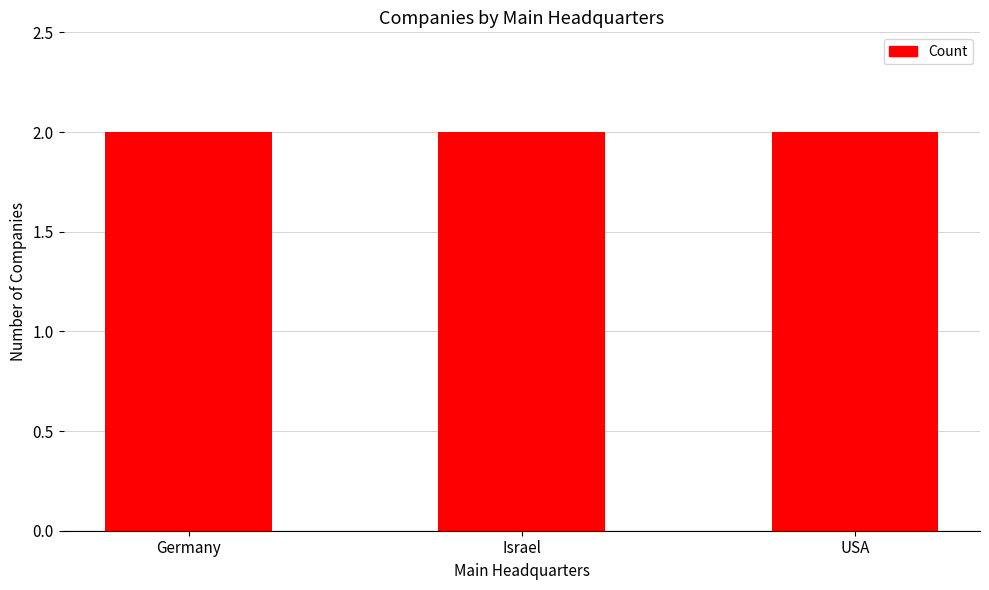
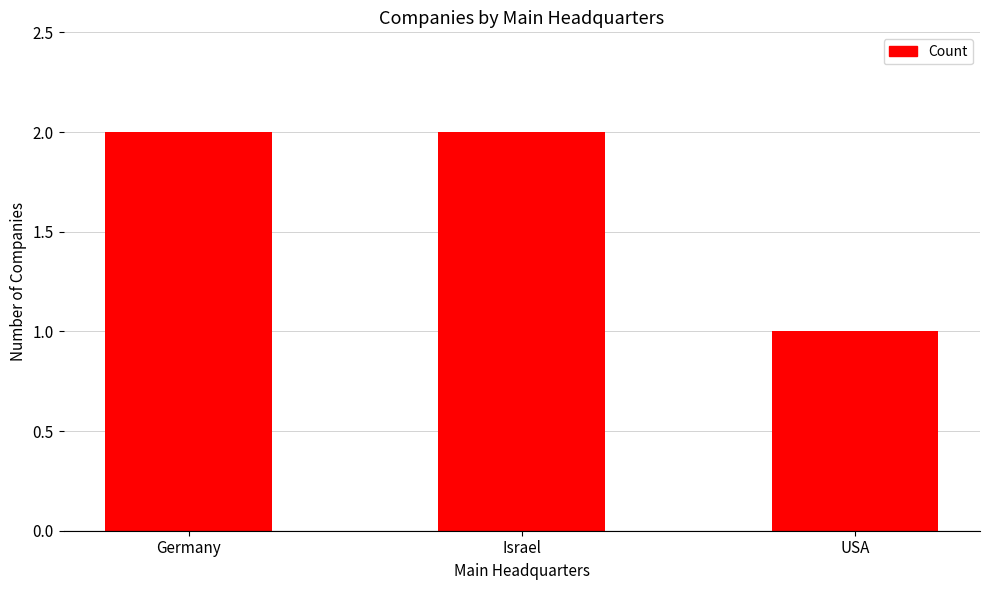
USA: 2 -> 1
